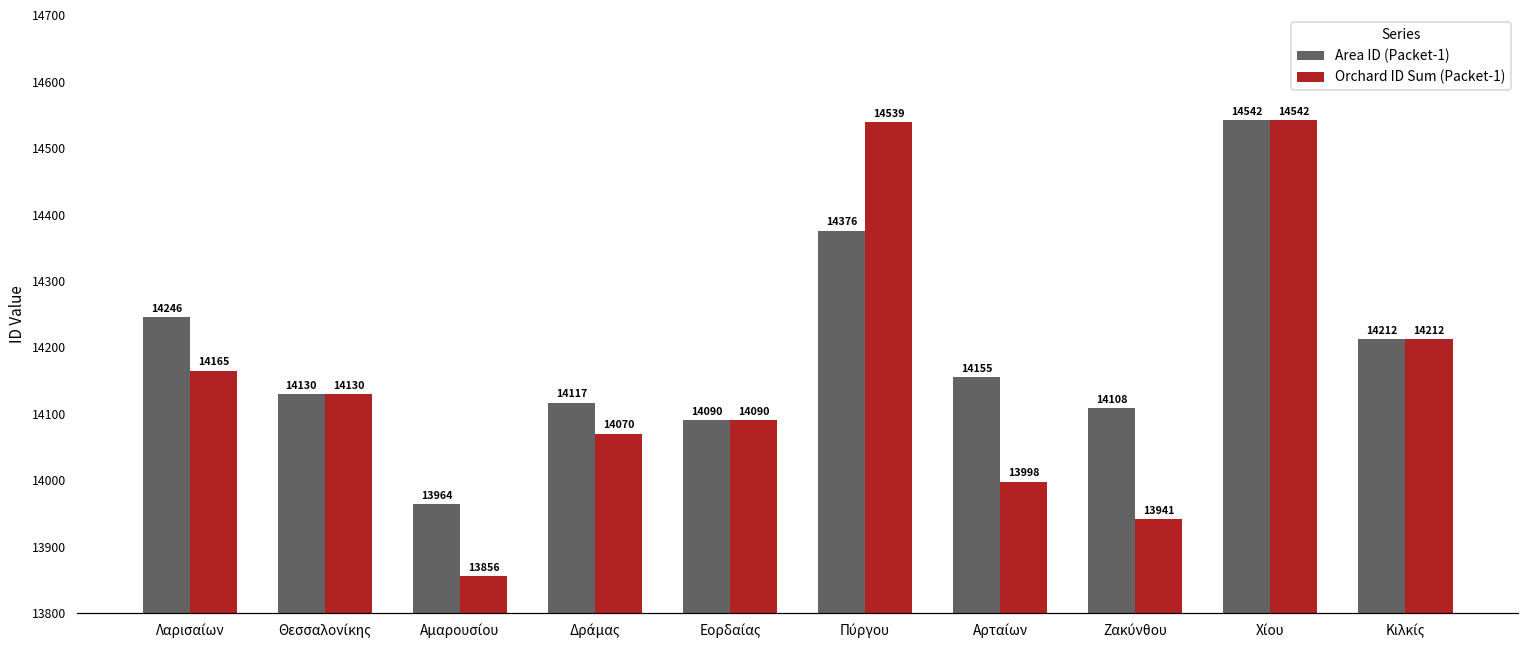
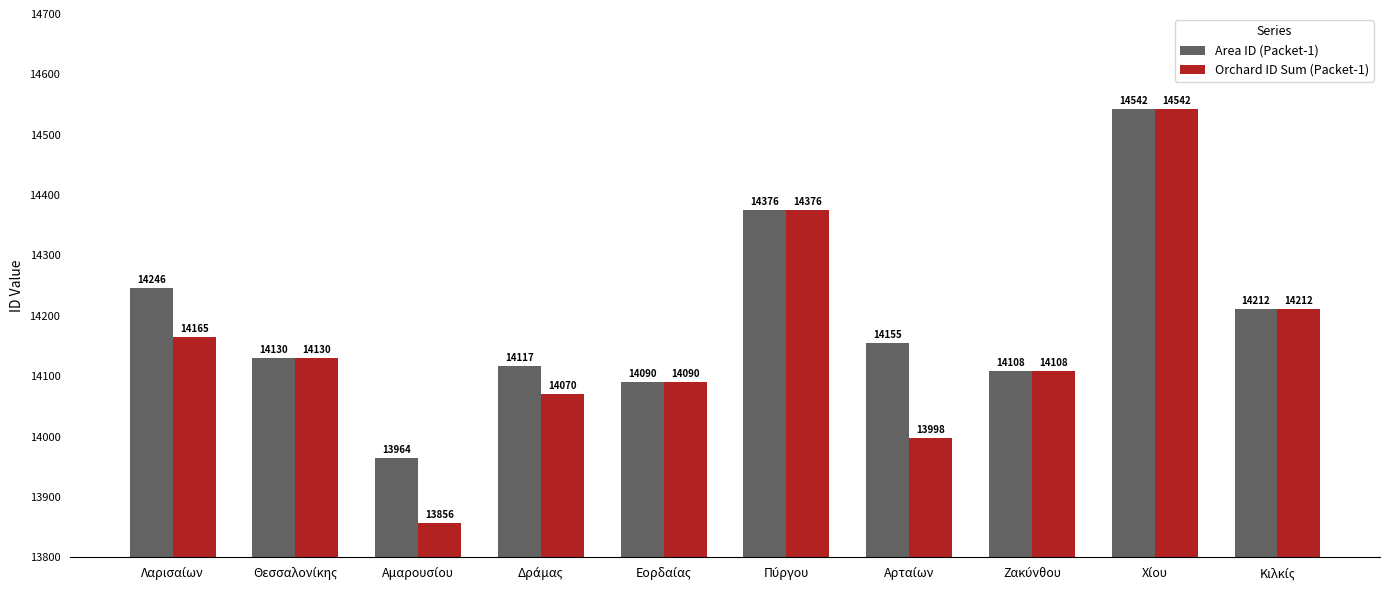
Orchard ID Sum (Packet-1), Πύργου: 14539 -> 14376
Orchard ID Sum (Packet-1), Ζακύνθου: 13941 -> 14108
